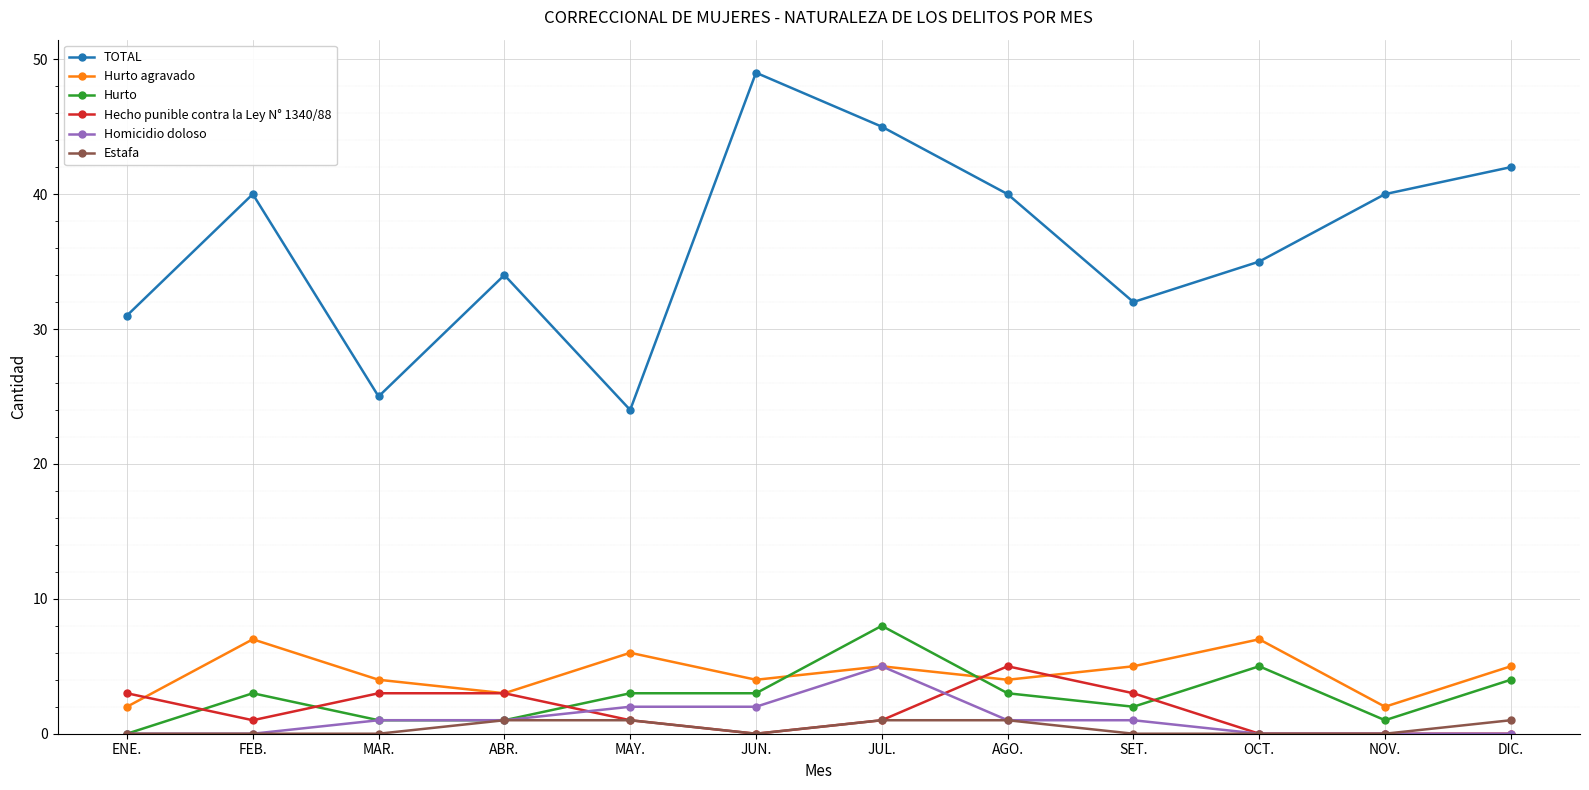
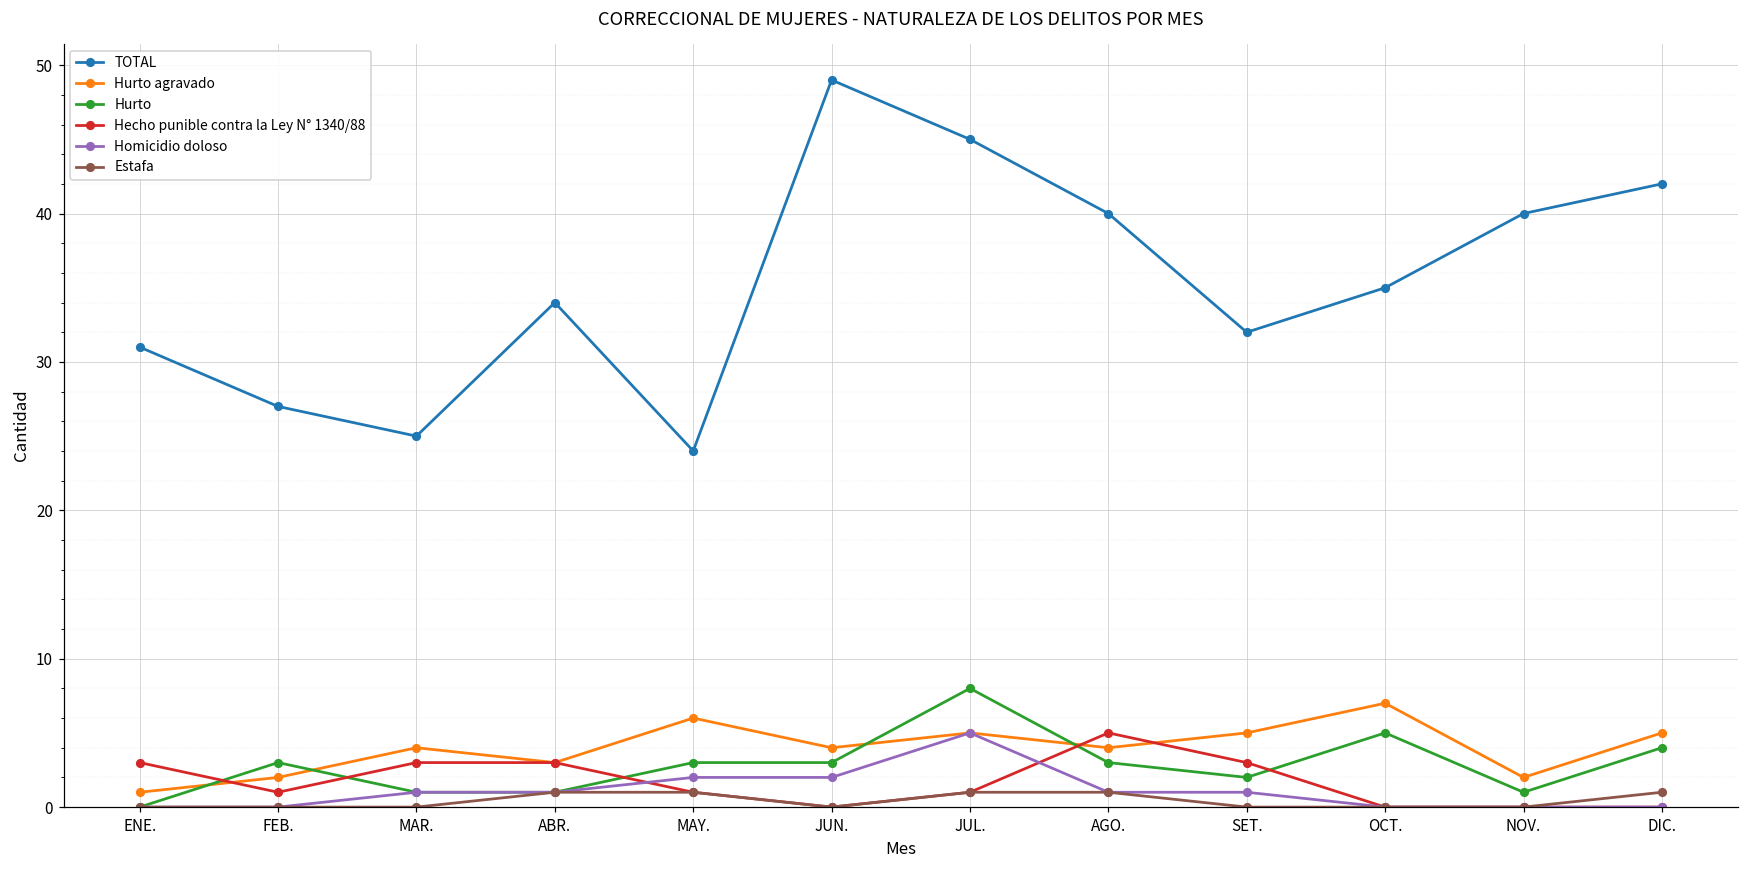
Hurto agravado, ENE.: 2 -> 1
TOTAL, FEB.: 40 -> 27
Hurto agravado, FEB.: 7 -> 2
